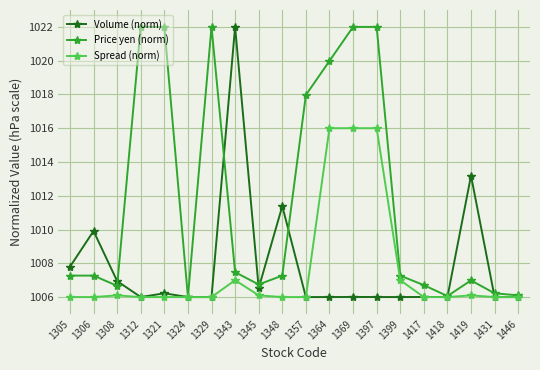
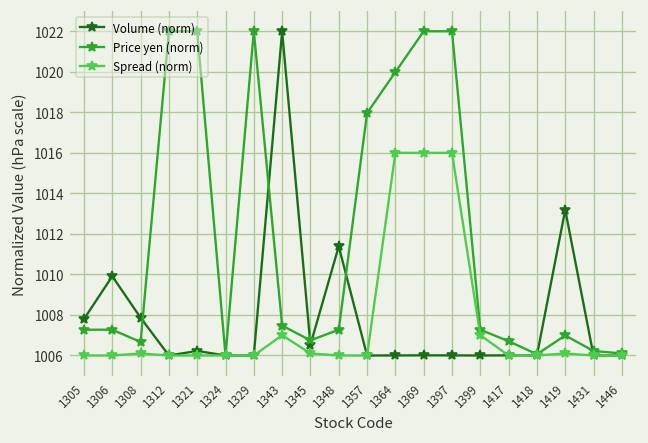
Volume (norm), 1308: 1006.9 -> 1007.9
